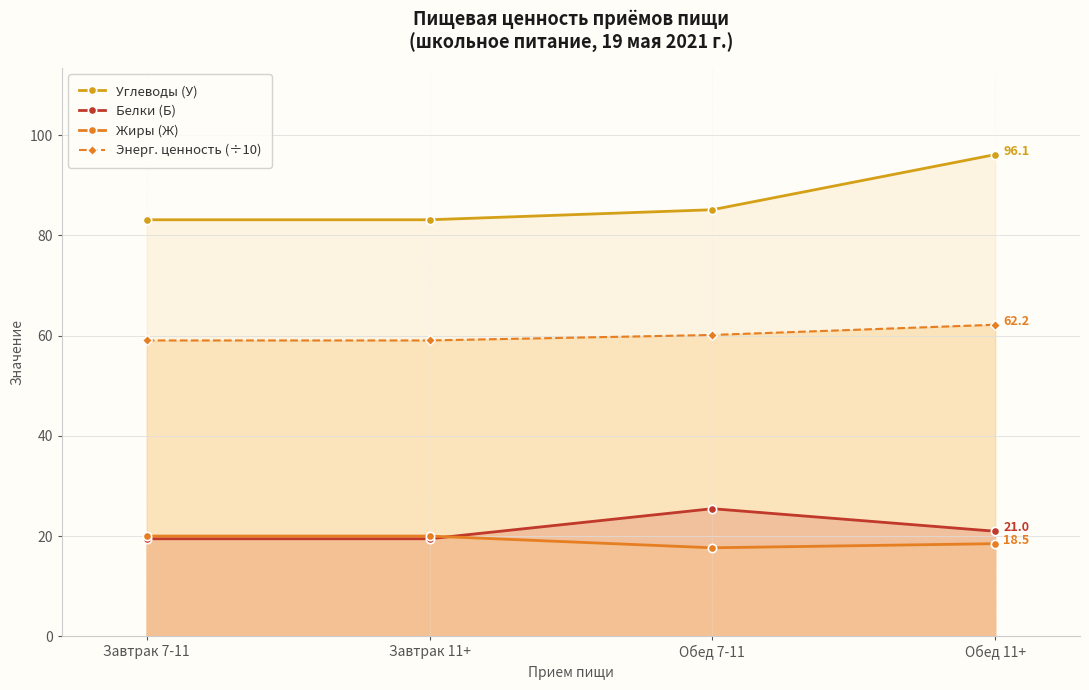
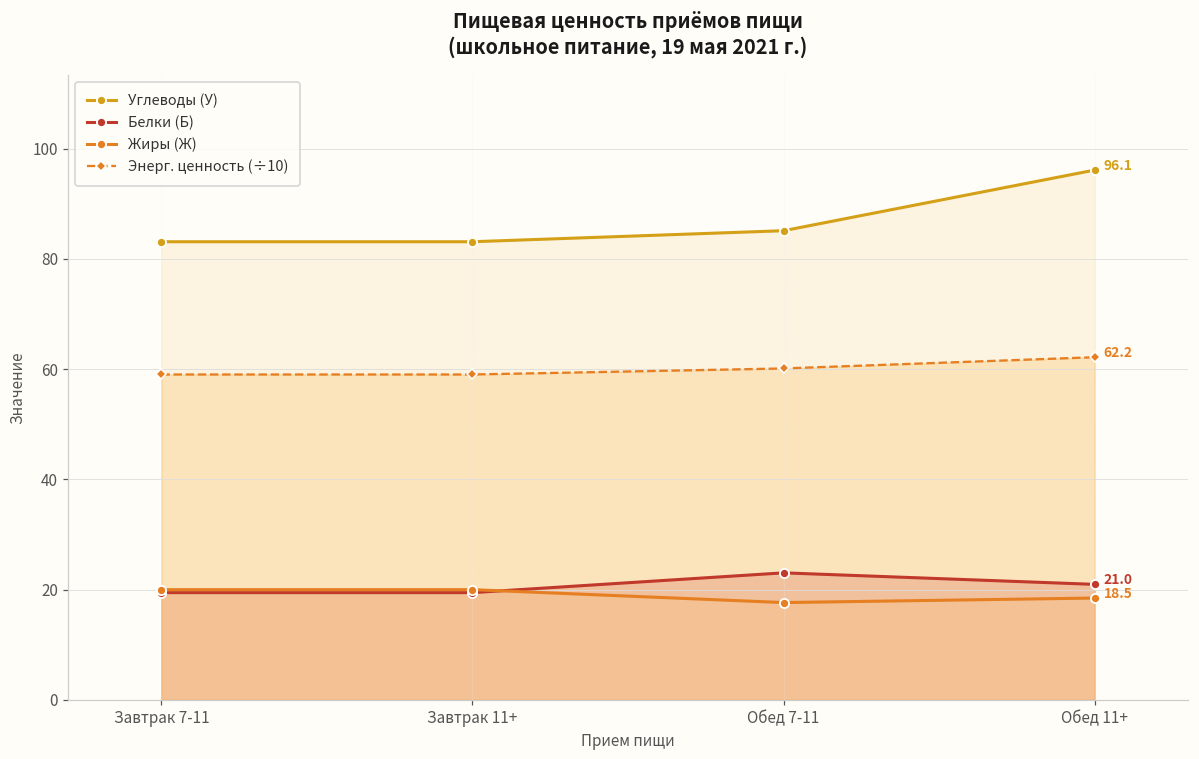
Белки (Б), Обед 7-11: 25 -> 23
